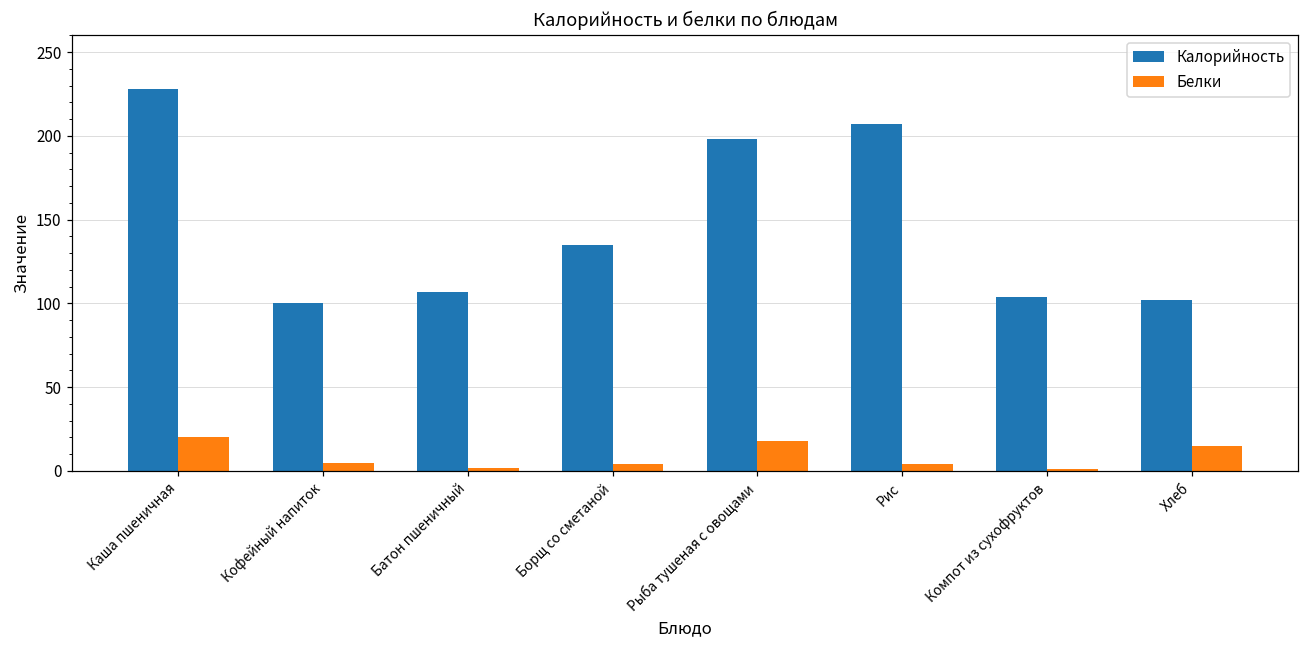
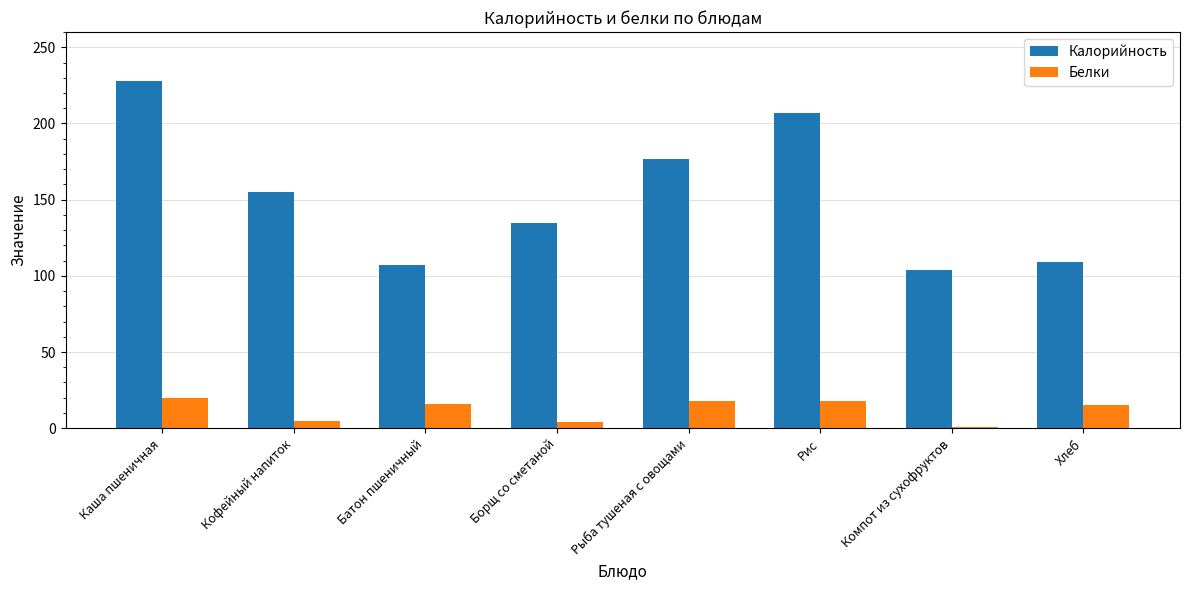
Калорийность, Кофейный напиток: 100 -> 155
Белки, Батон пшеничный: 2 -> 16
Калорийность, Рыба тушеная с овощами: 198 -> 177
Белки, Рис: 4 -> 18
Калорийность, Хлеб: 102 -> 109
